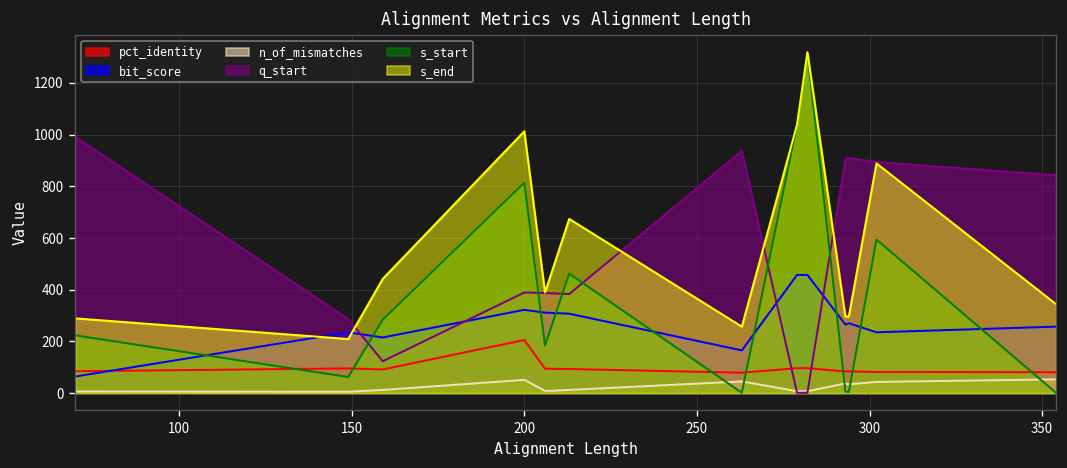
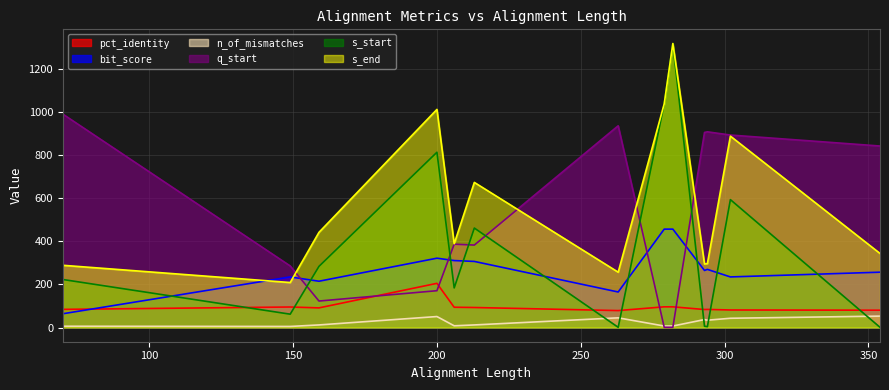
q_start, 200: 390 -> 170
